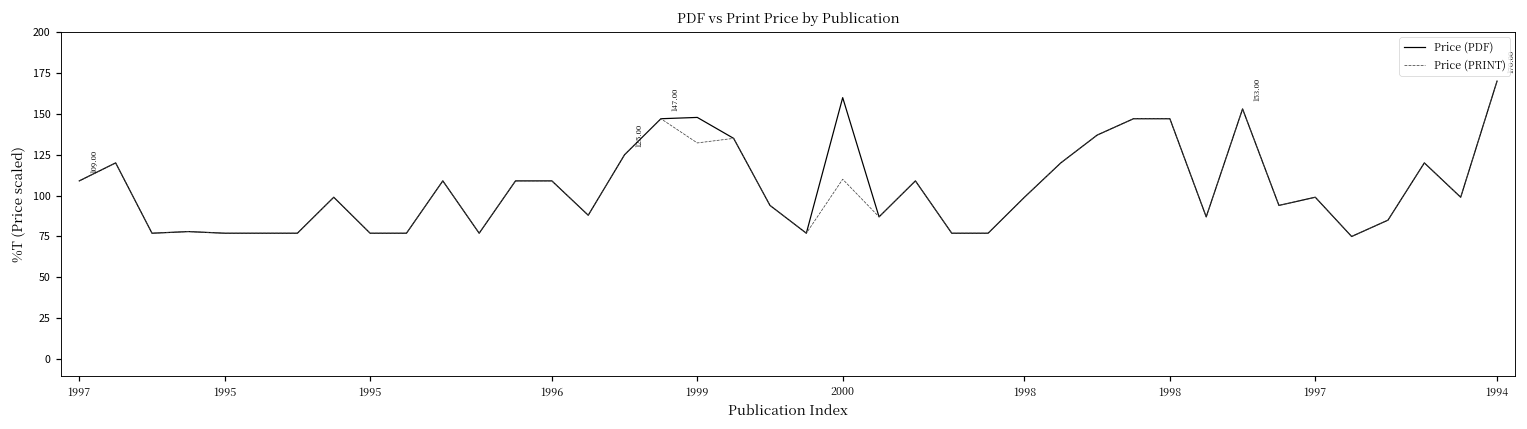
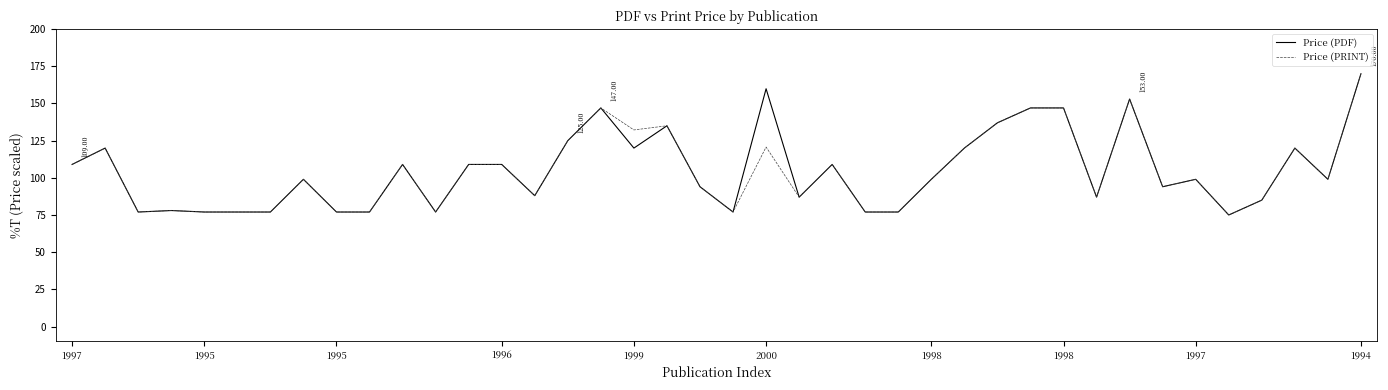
Price (PDF), 1999: 148 -> 120
Price (PRINT), 2000: 110 -> 121
